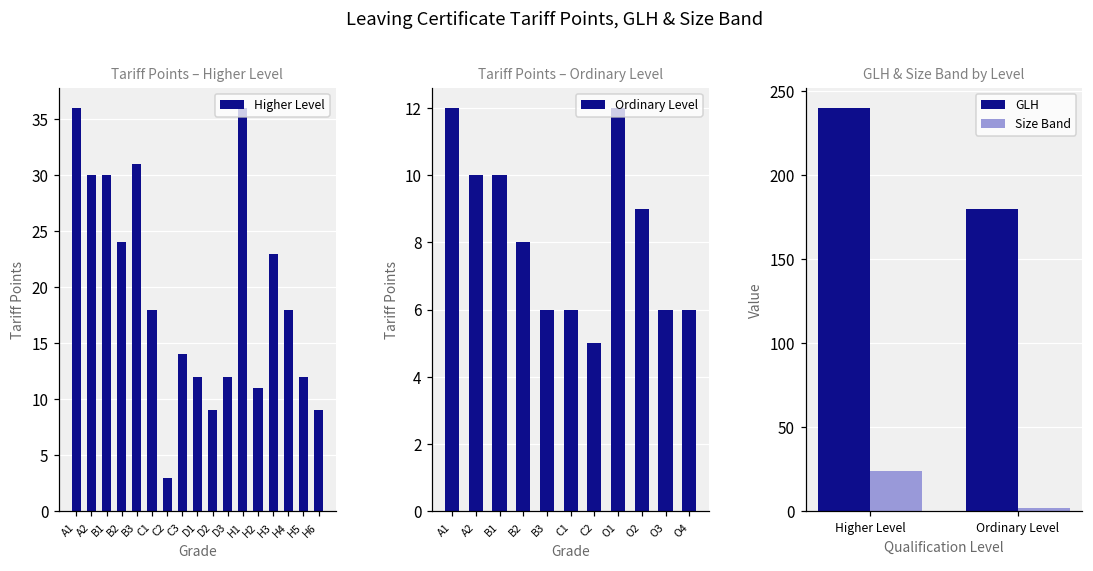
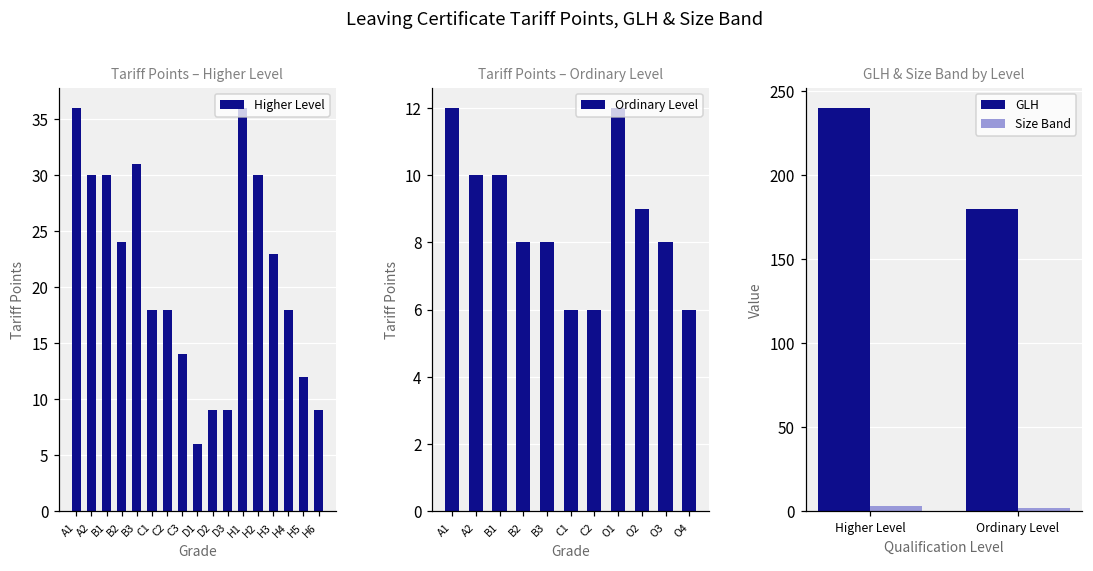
Tariff Points – Higher Level, C2: 3 -> 18
Tariff Points – Higher Level, D1: 12 -> 6
Tariff Points – Higher Level, D3: 12 -> 9
Tariff Points – Higher Level, H2: 11 -> 30
Tariff Points – Ordinary Level, B3: 6 -> 8
Tariff Points – Ordinary Level, C2: 5 -> 6
Tariff Points – Ordinary Level, O3: 6 -> 8
GLH & Size Band by Level, Size Band, Higher Level: 24 -> 3
